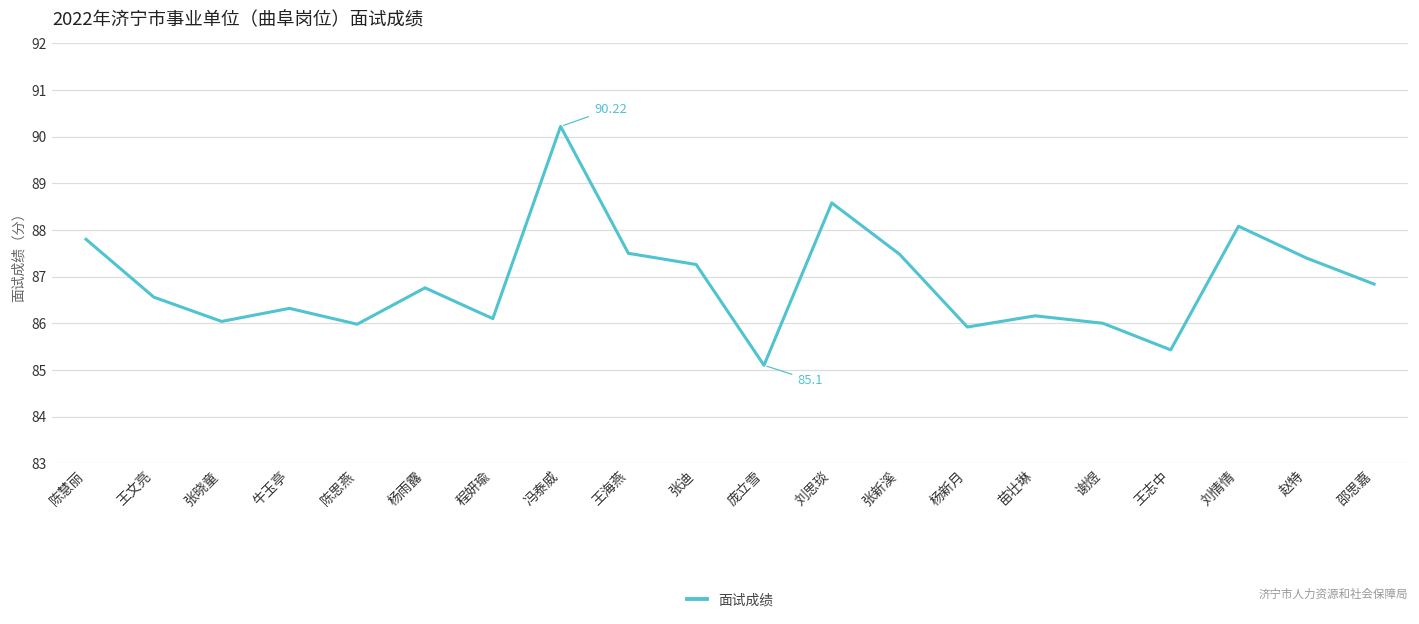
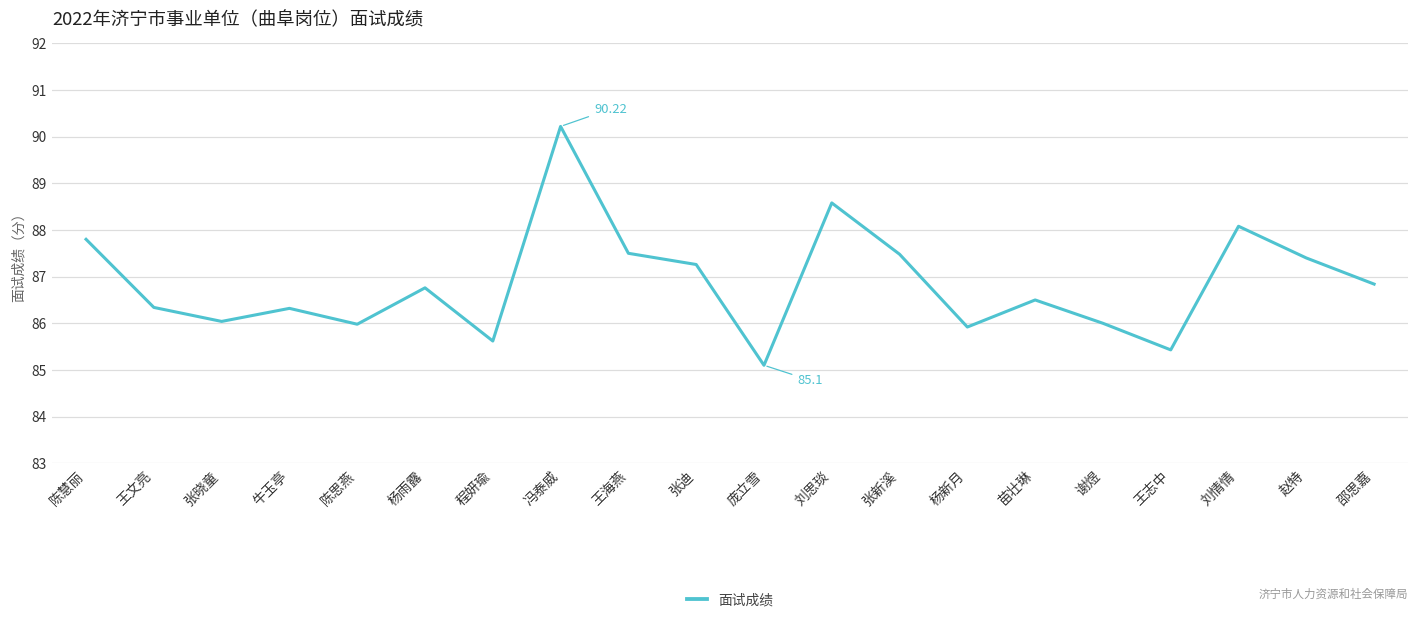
王文亮: 86.6 -> 86.3
程妍瑜: 86.1 -> 85.6
苗壮琳: 86.2 -> 86.5
